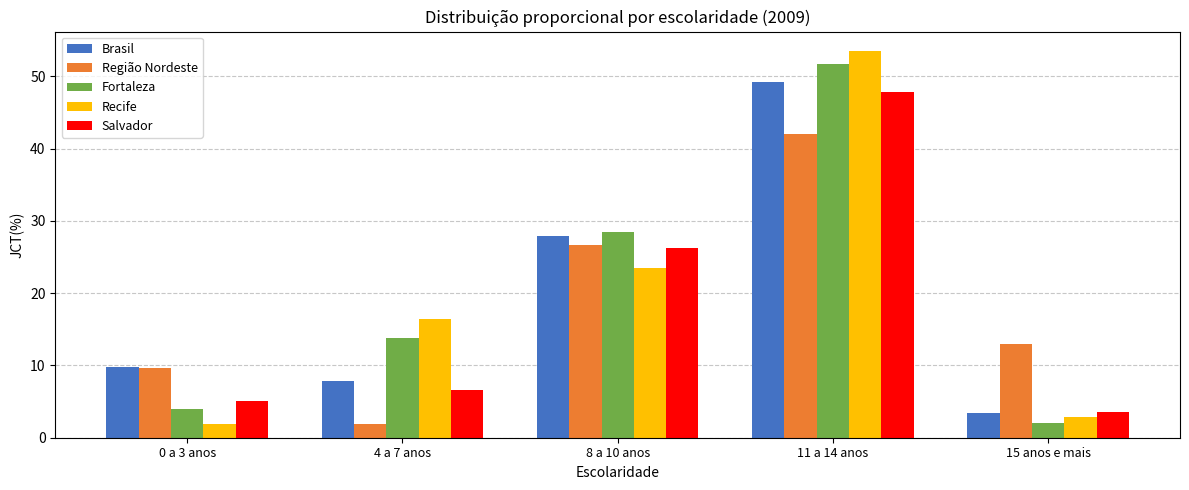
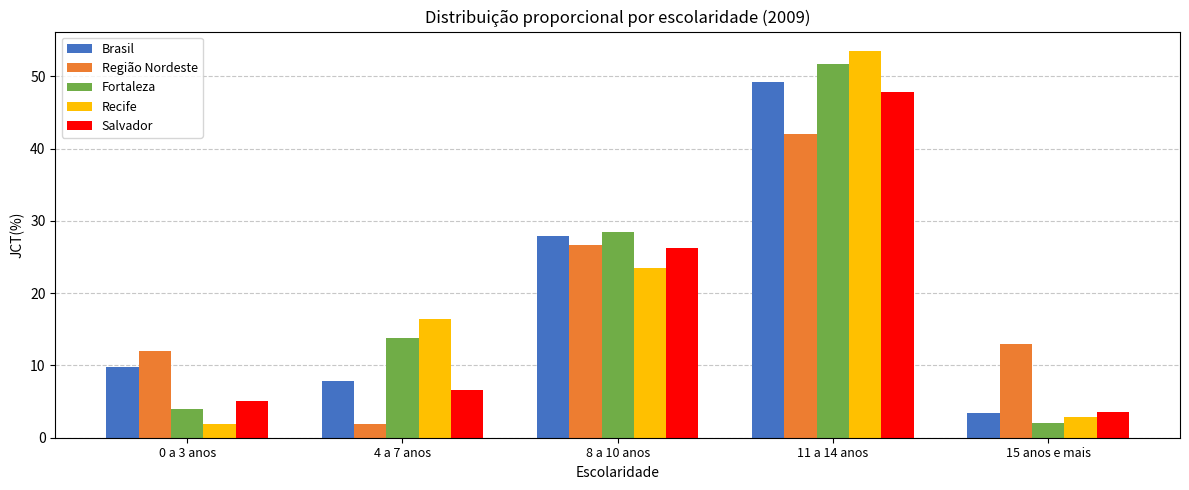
Região Nordeste, 0 a 3 anos: 10 -> 12
